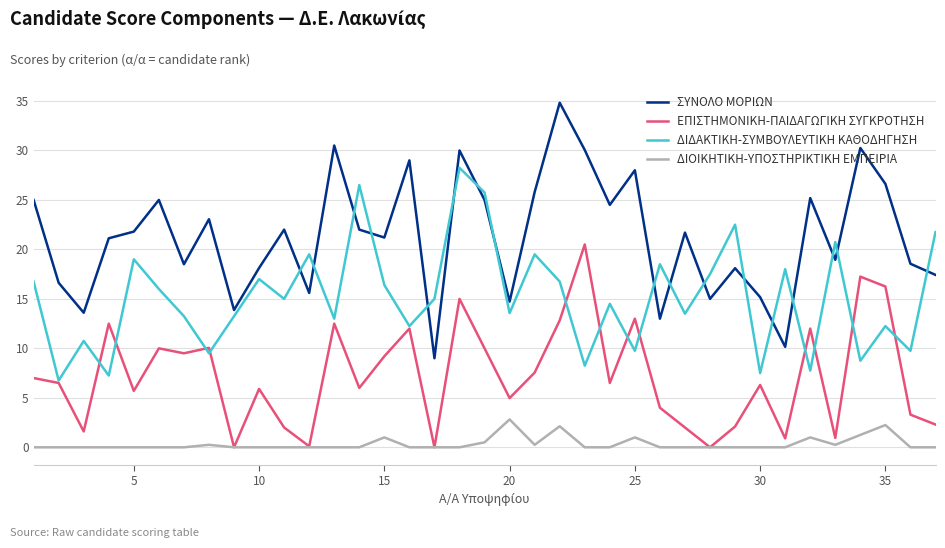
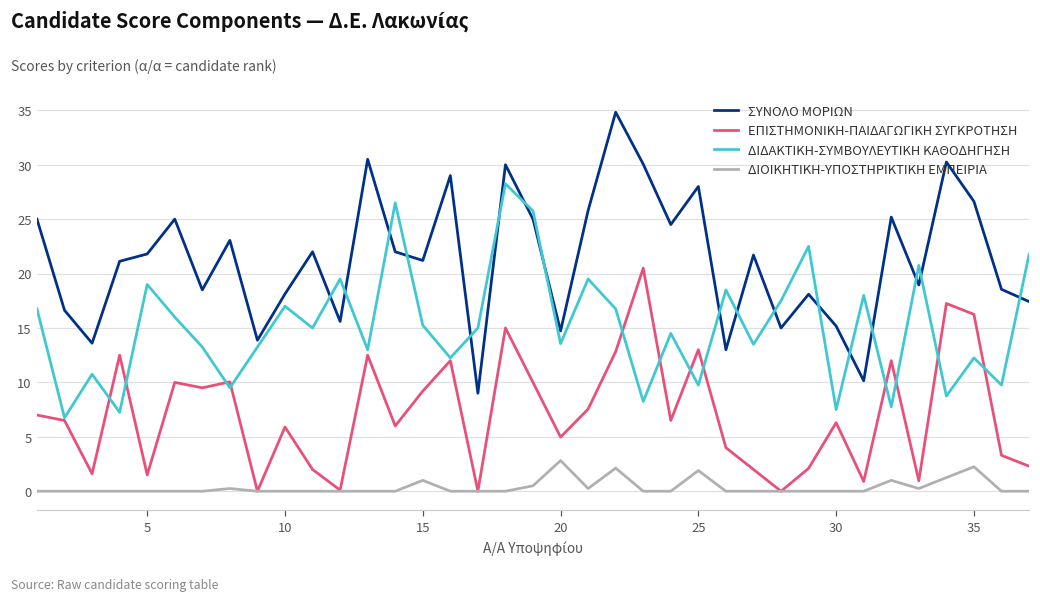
ΕΠΙΣΤΗΜΟΝΙΚΗ-ΠΑΙΔΑΓΩΓΙΚΗ ΣΥΓΚΡΟΤΗΣΗ, 5: 6 -> 2
ΔΙΔΑΚΤΙΚΗ-ΣΥΜΒΟΥΛΕΥΤΙΚΗ ΚΑΘΟΔΗΓΗΣΗ, 15: 16 -> 15
ΔΙΟΙΚΗΤΙΚΗ-ΥΠΟΣΤΗΡΙΚΤΙΚΗ ΕΜΠΕΙΡΙΑ, 25: 1 -> 2
